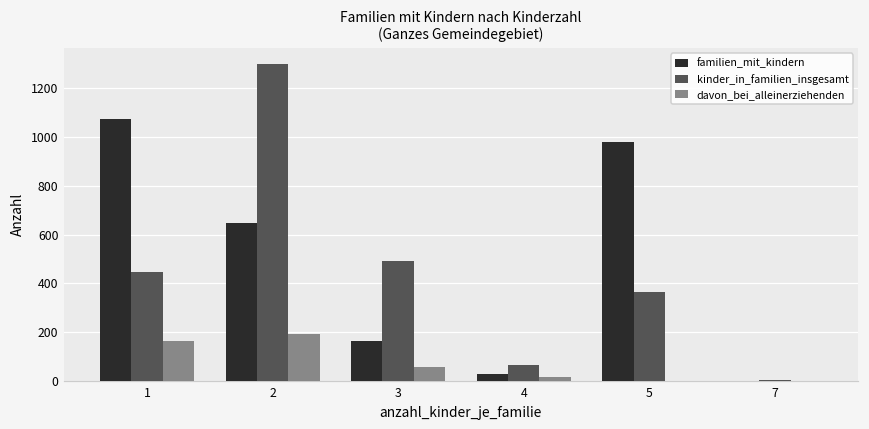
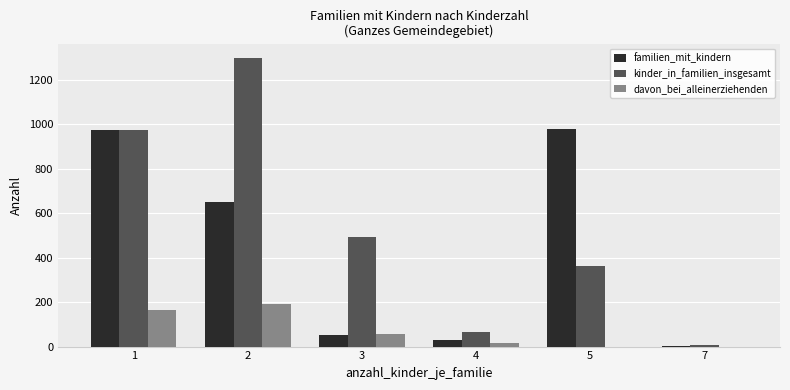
familien_mit_kindern, 1: 1070 -> 970
kinder_in_familien_insgesamt, 1: 450 -> 970
familien_mit_kindern, 3: 160 -> 50
